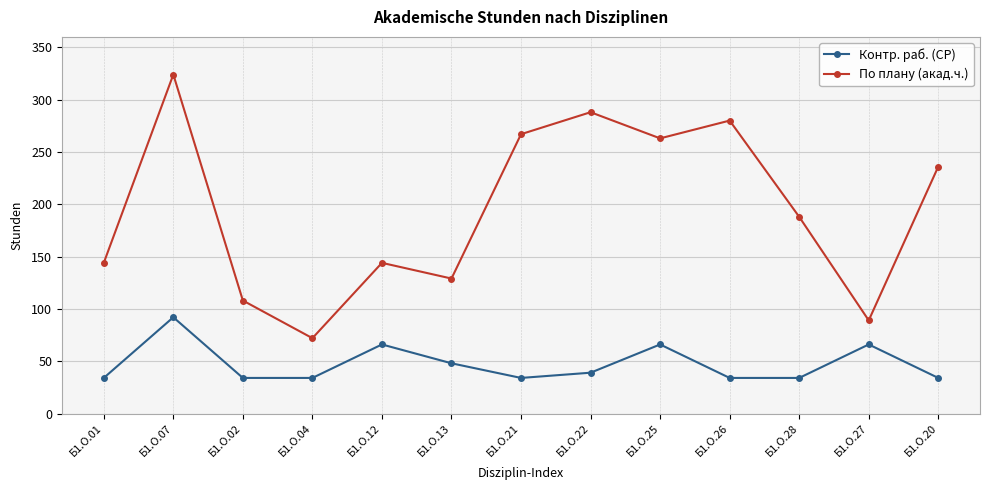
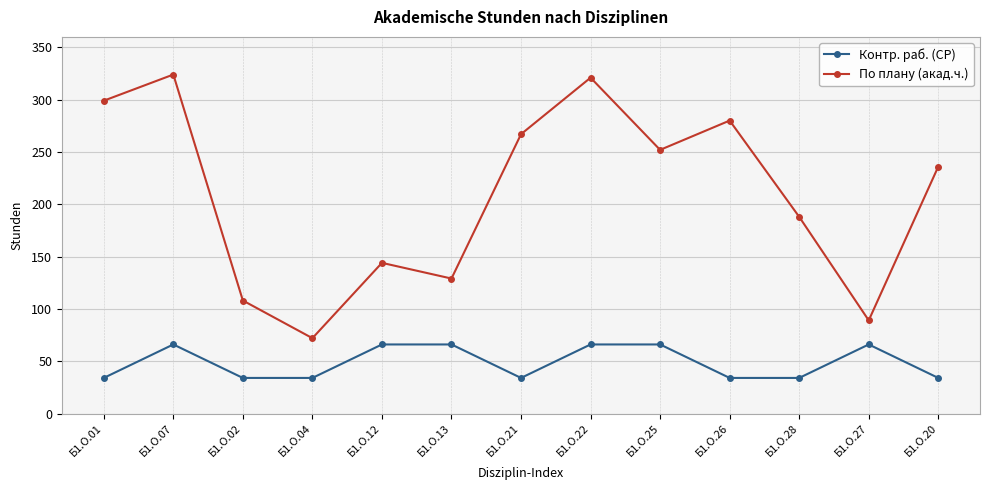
По плану (акад.ч.), Б1.О.01: 144 -> 299
Контр. раб. (СР), Б1.О.07: 92 -> 66
Контр. раб. (СР), Б1.О.13: 48 -> 66
Контр. раб. (СР), Б1.О.22: 39 -> 66
По плану (акад.ч.), Б1.О.22: 288 -> 321
По плану (акад.ч.), Б1.О.25: 263 -> 252
